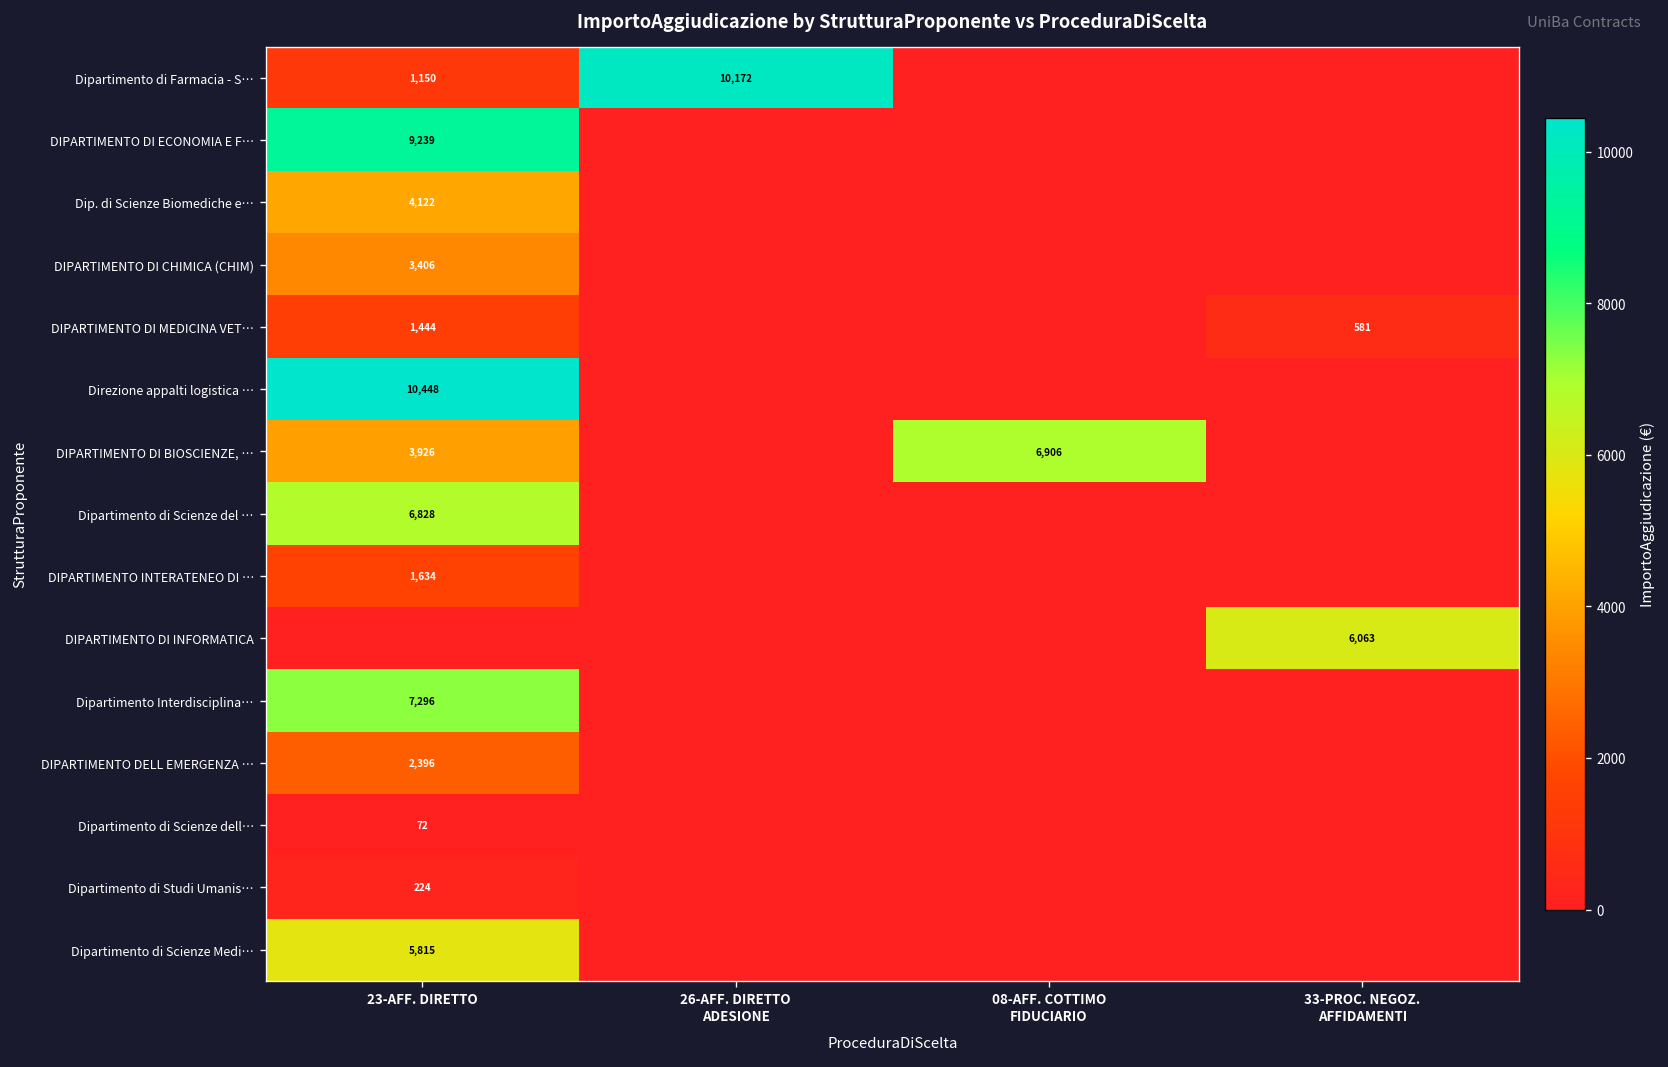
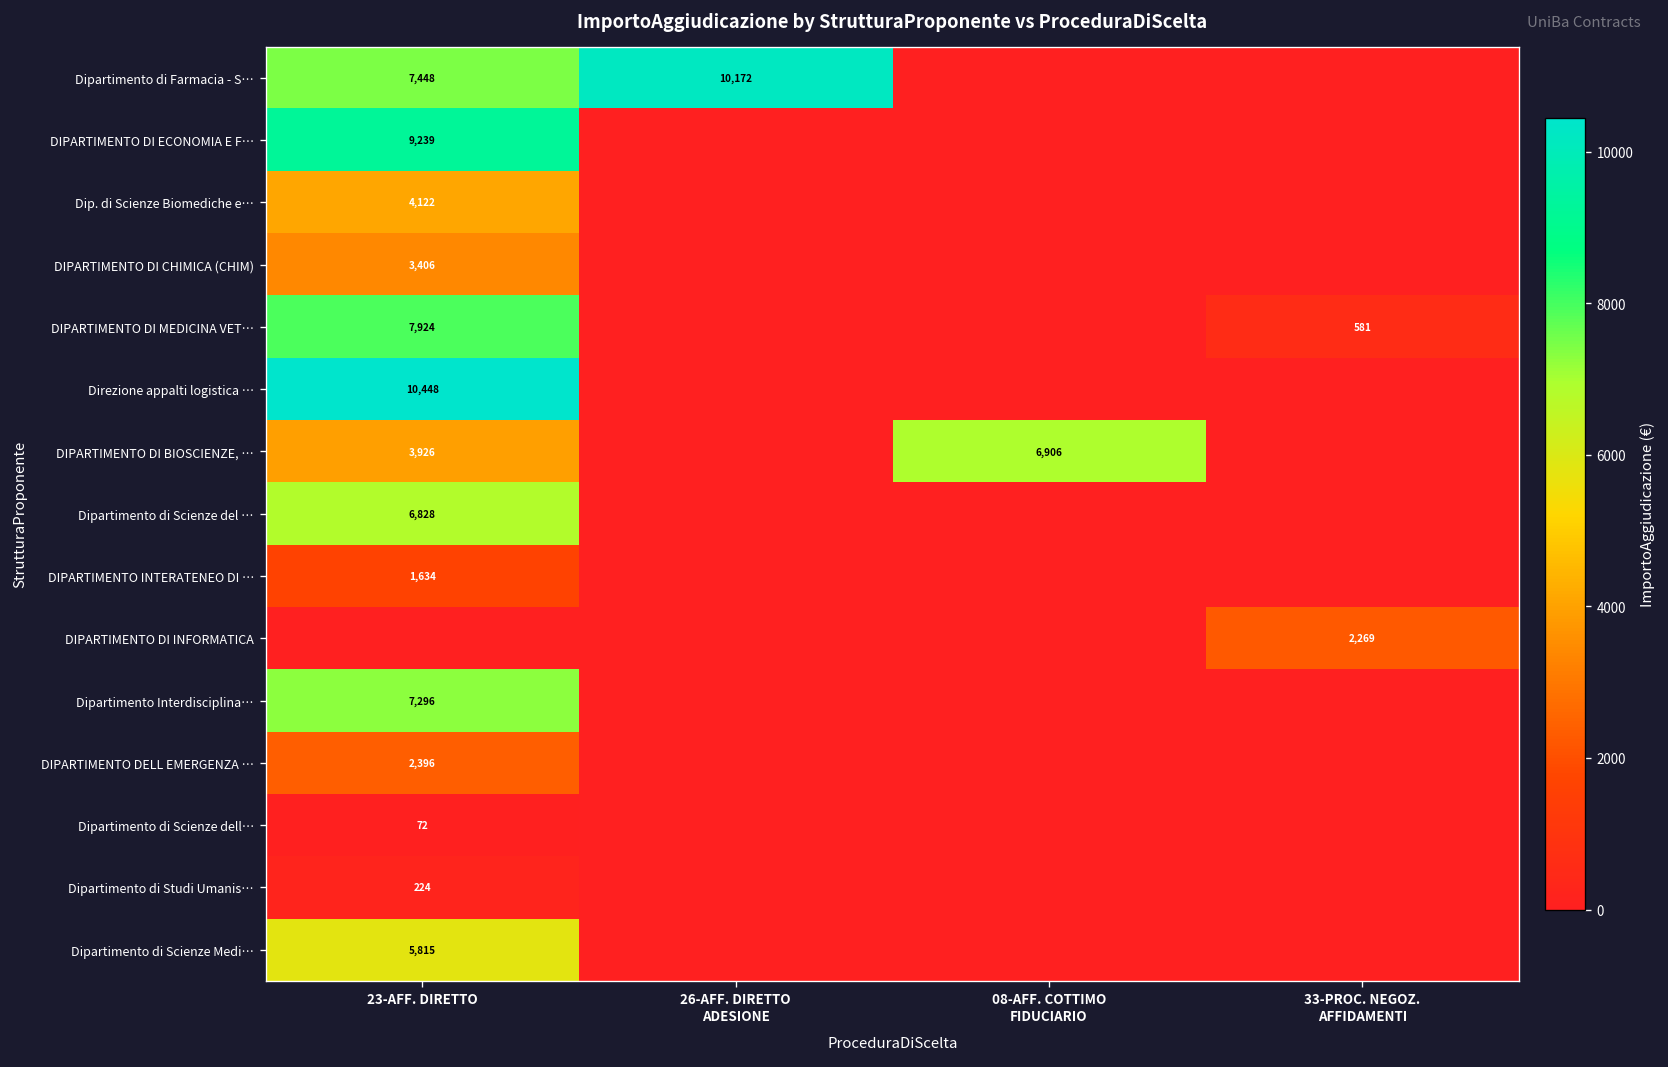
Dipartimento di Farmacia - S…, 23-AFF. DIRETTO: 1,150 -> 7,448
DIPARTIMENTO DI MEDICINA VET…, 23-AFF. DIRETTO: 1,444 -> 7,924
DIPARTIMENTO DI INFORMATICA, 33-PROC. NEGOZ. AFFIDAMENTI: 6,063 -> 2,269
